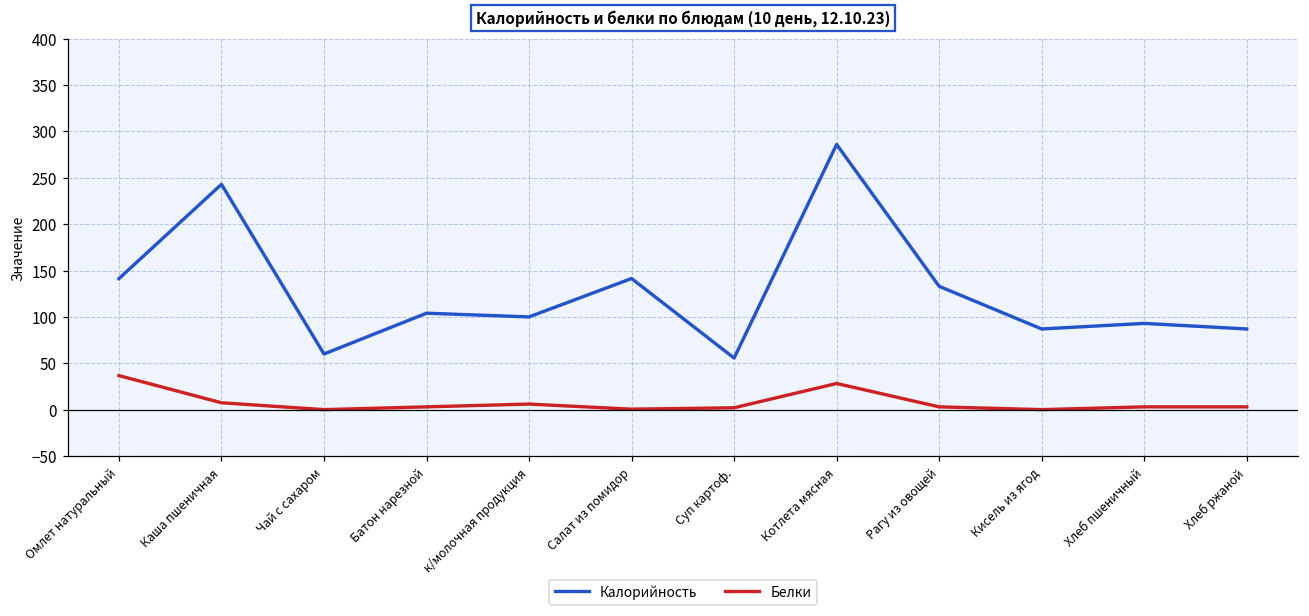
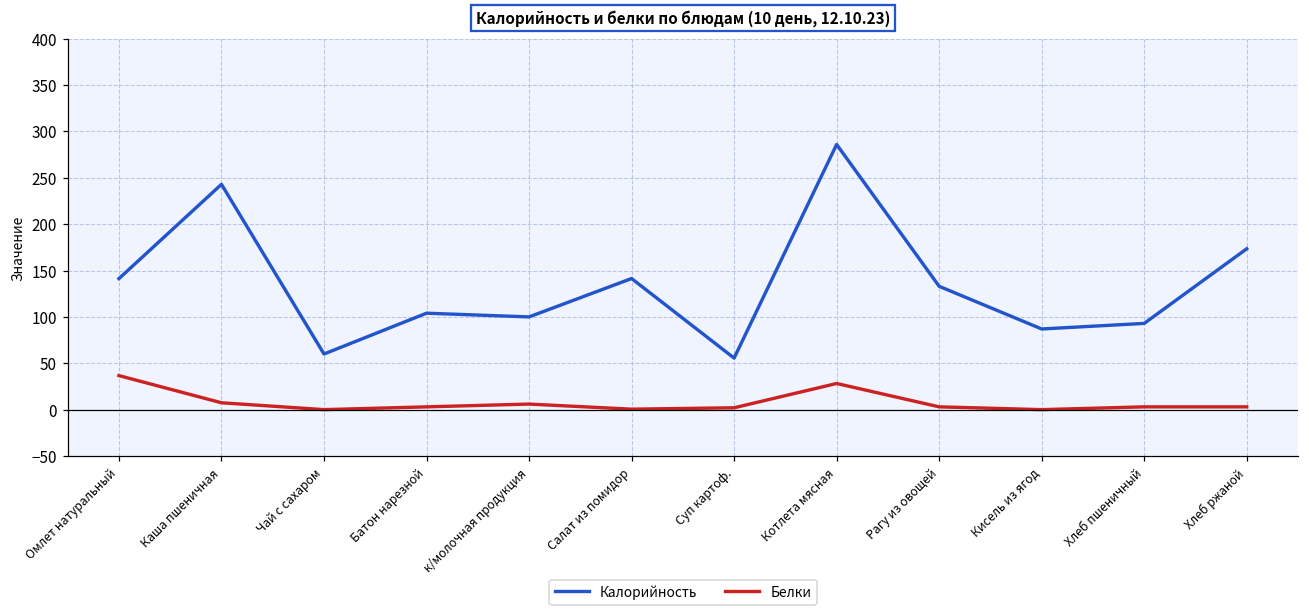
Калорийность, Хлеб ржаной: 90 -> 170
